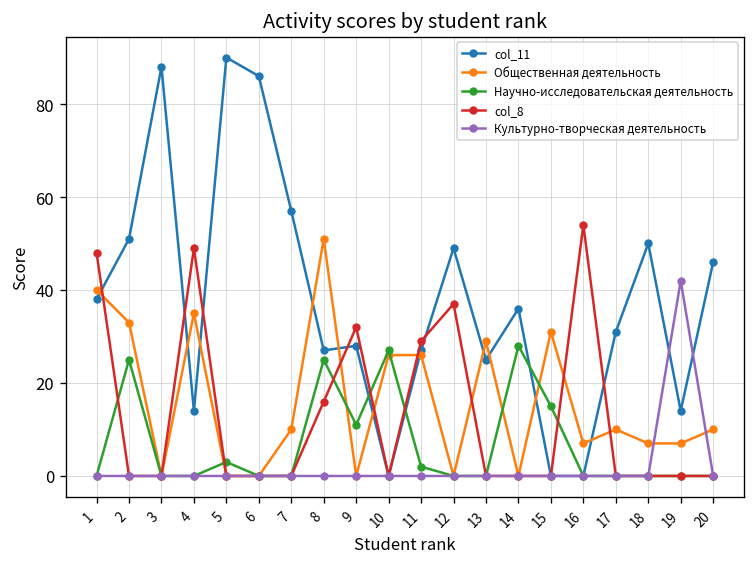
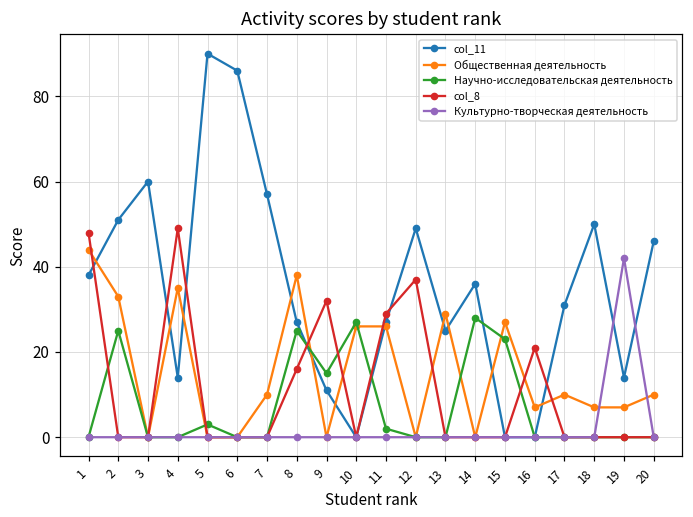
Общественная деятельность, 1: 40 -> 44
col_11, 3: 88 -> 60
Общественная деятельность, 8: 51 -> 38
col_11, 9: 28 -> 11
Научно-исследовательская деятельность, 9: 11 -> 15
Общественная деятельность, 15: 31 -> 27
Научно-исследовательская деятельность, 15: 15 -> 23
col_8, 16: 54 -> 21
